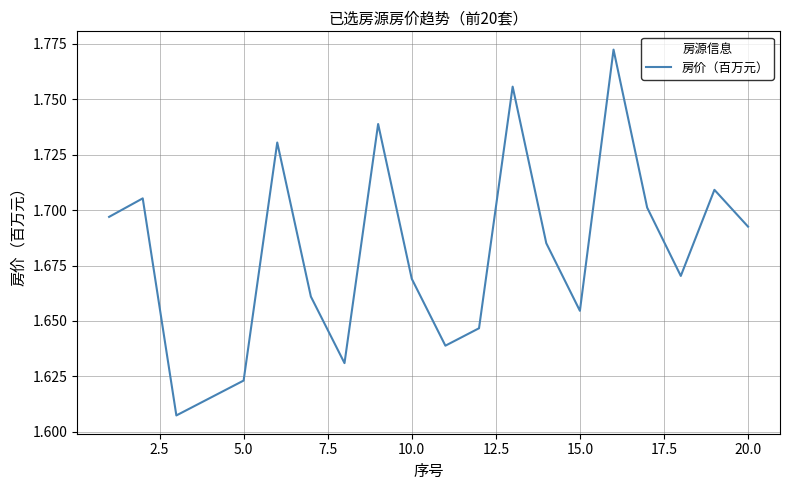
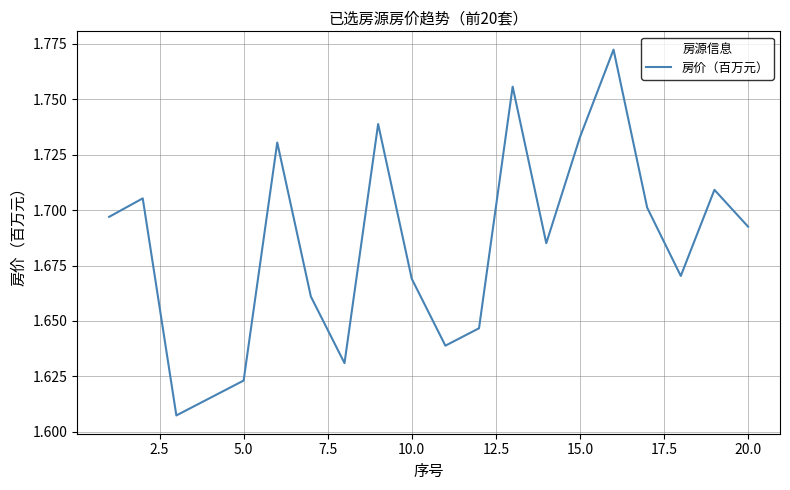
15.0: 1.655 -> 1.733
